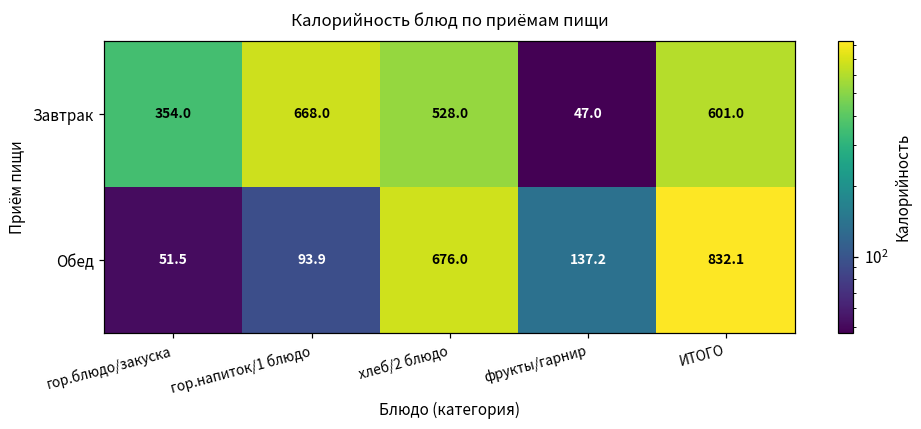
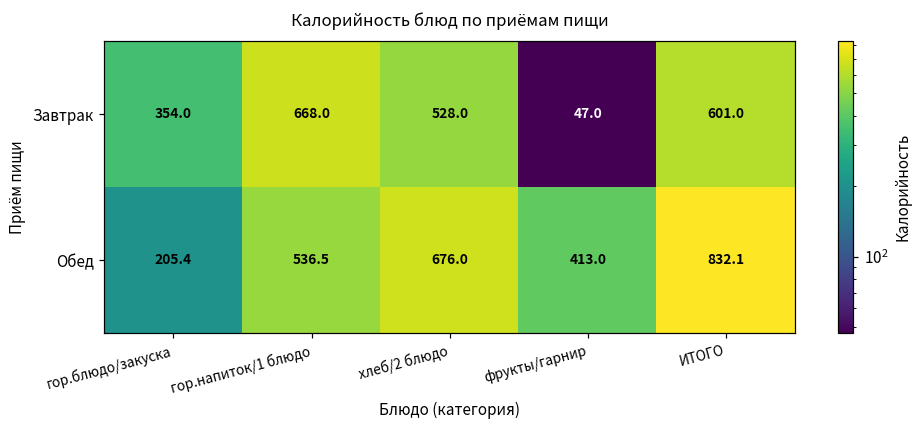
Обед, гор.блюдо/закуска: 51.5 -> 205.4
Обед, гор.напиток/1 блюдо: 93.9 -> 536.5
Обед, фрукты/гарнир: 137.2 -> 413.0
